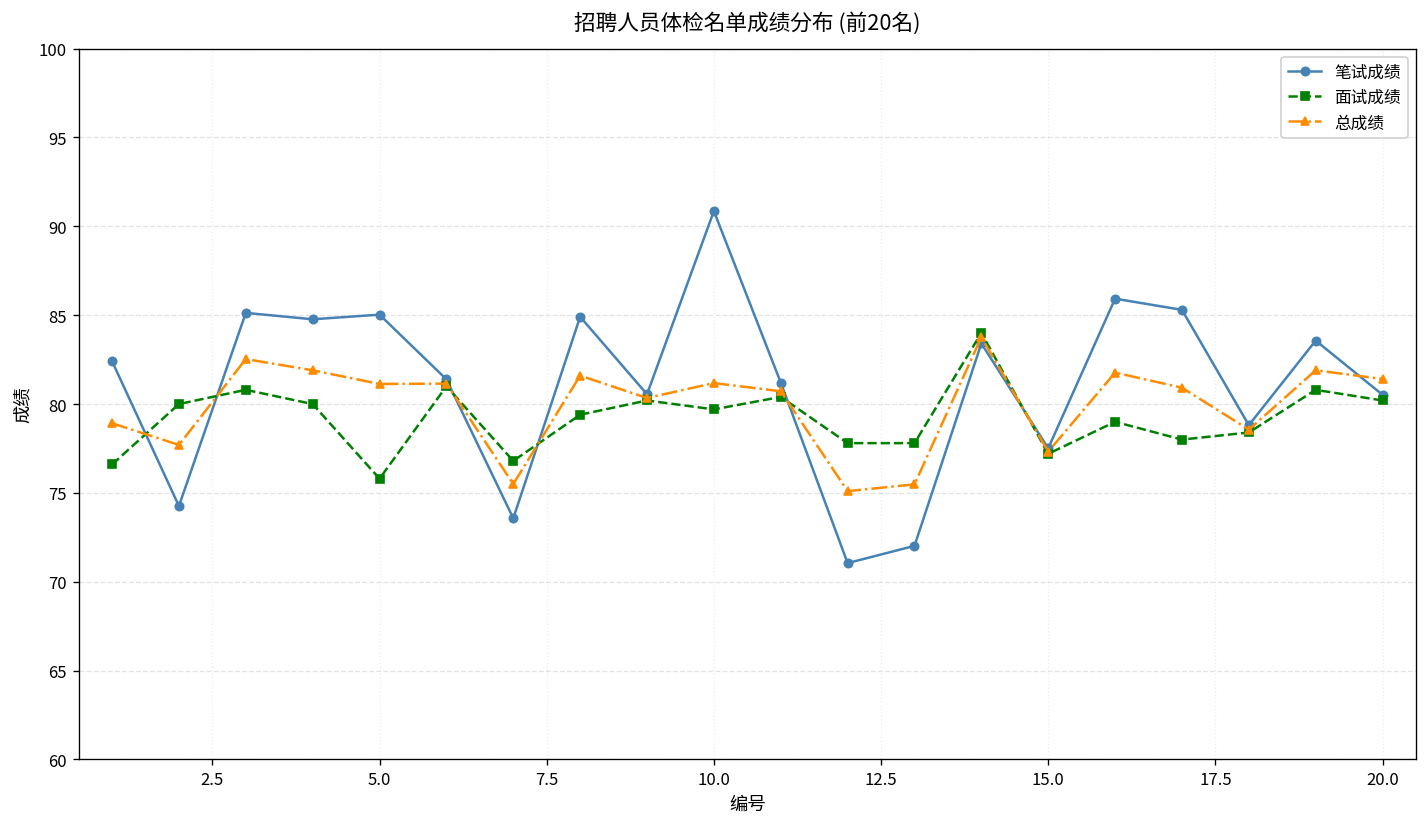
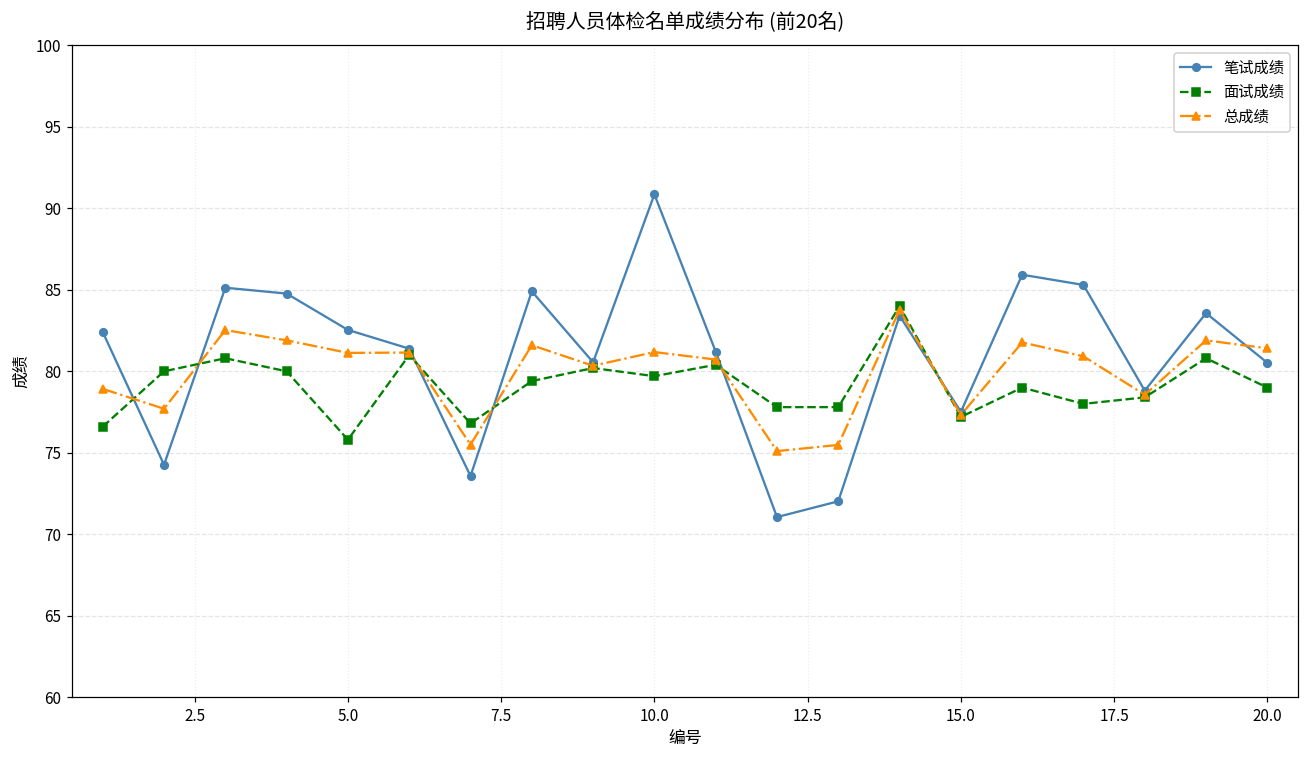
笔试成绩, 5.0: 85.0 -> 82.5
面试成绩, 20.0: 80.2 -> 79.0
